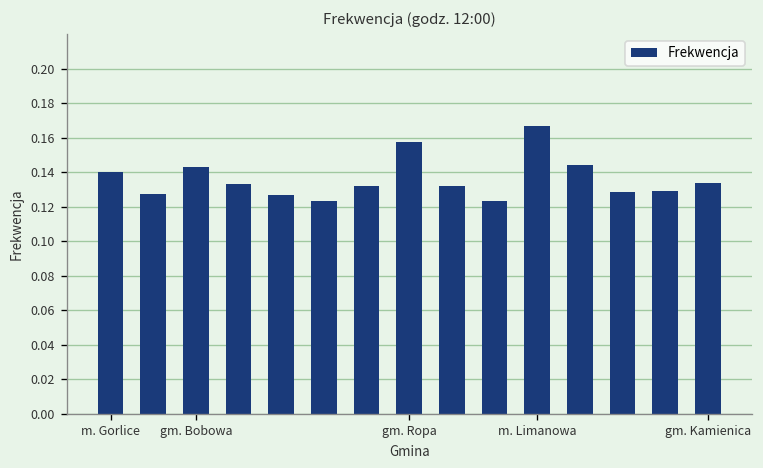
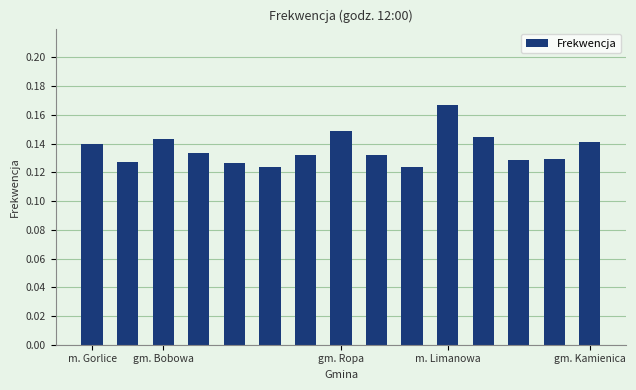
gm. Ropa: 0.158 -> 0.149
gm. Kamienica: 0.134 -> 0.141
